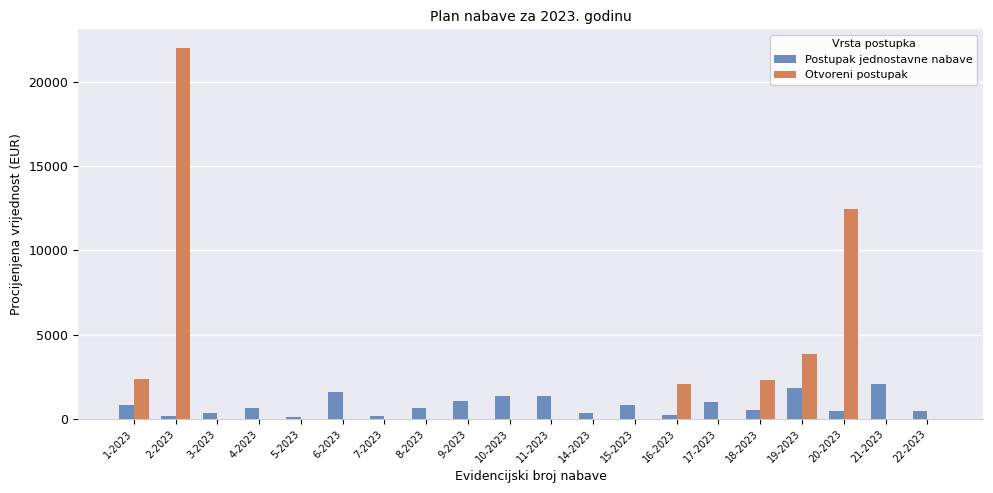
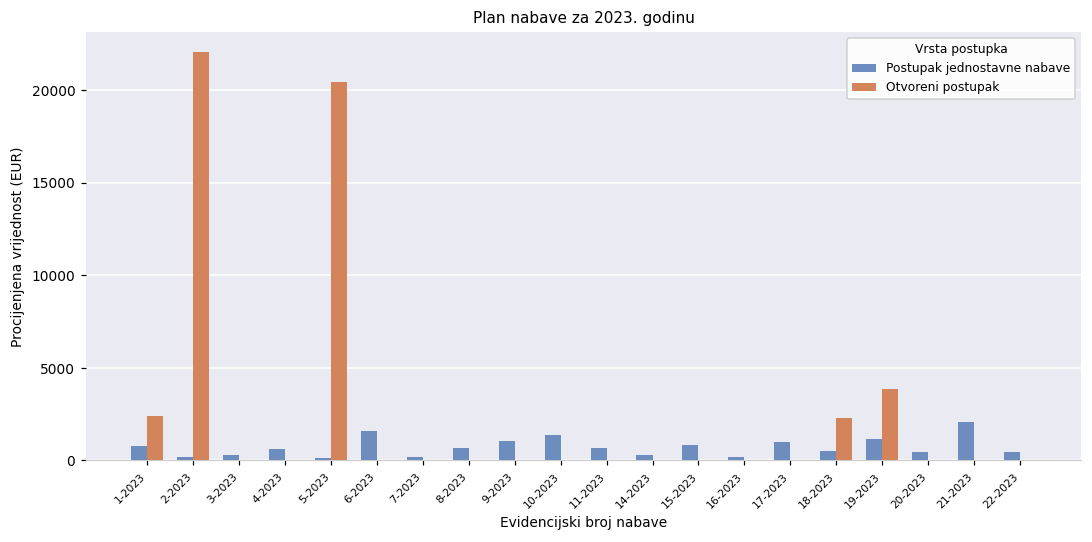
Otvoreni postupak, 5-2023: 0 -> 20400
Postupak jednostavne nabave, 11-2023: 1400 -> 600
Otvoreni postupak, 16-2023: 2000 -> 0
Postupak jednostavne nabave, 19-2023: 1800 -> 1200
Otvoreni postupak, 20-2023: 12500 -> 0
